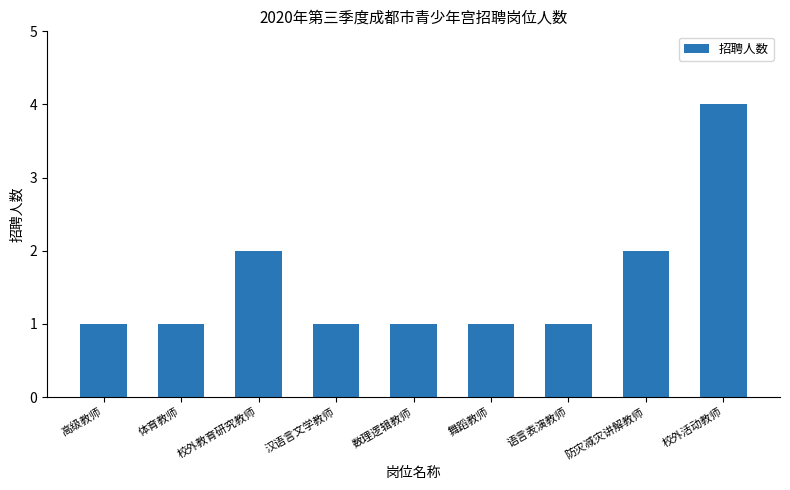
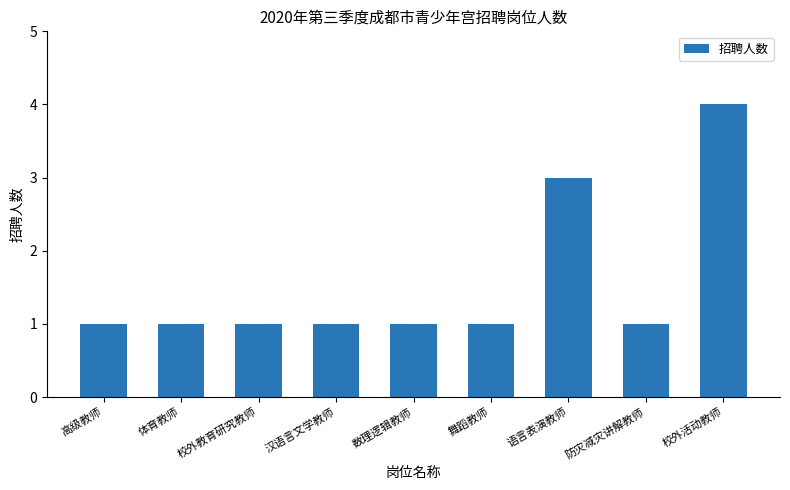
校外教育研究教师: 2 -> 1
语言表演教师: 1 -> 3
防灾减灾讲解教师: 2 -> 1
